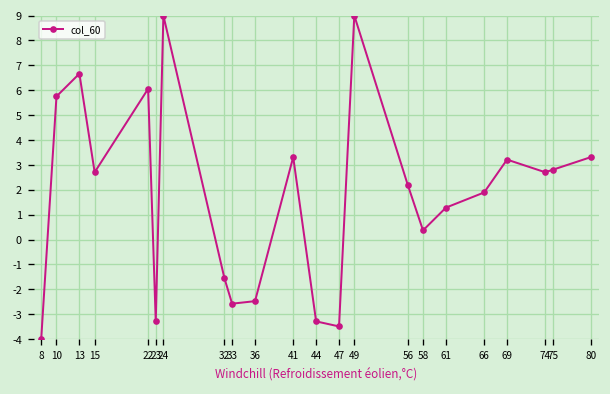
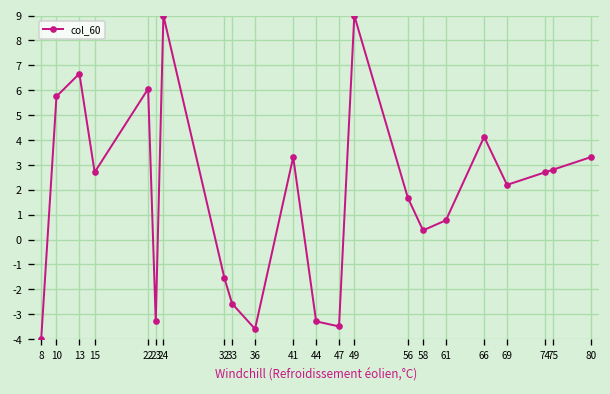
36: -2.5 -> -3.6
56: 2.2 -> 1.7
61: 1.3 -> 0.8
66: 1.9 -> 4.1
69: 3.2 -> 2.2
